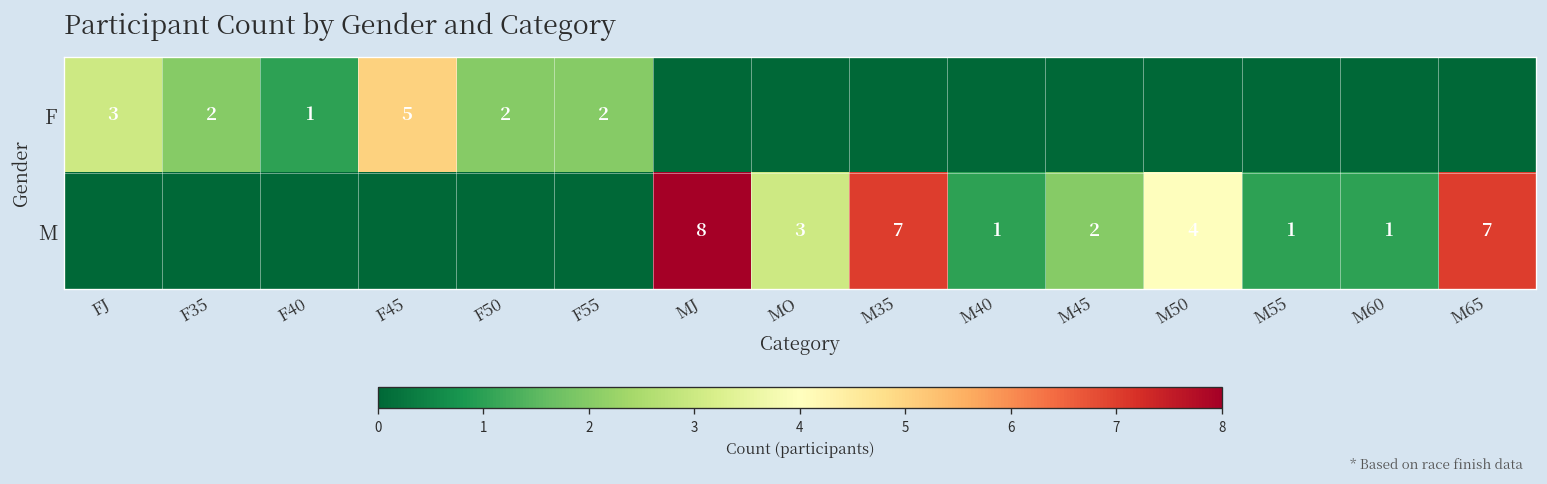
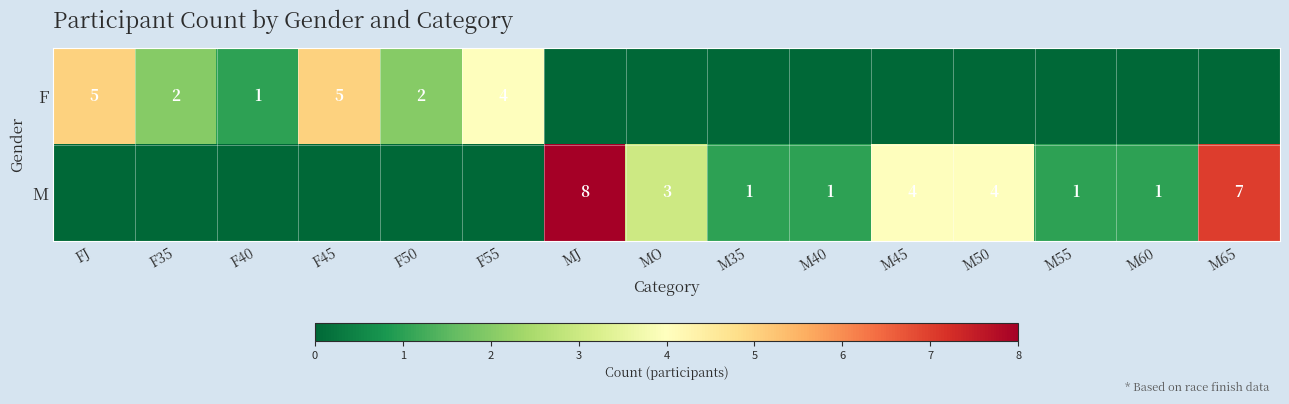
F, FJ: 3 -> 5
F, F55: 2 -> 4
M, M35: 7 -> 1
M, M45: 2 -> 4
